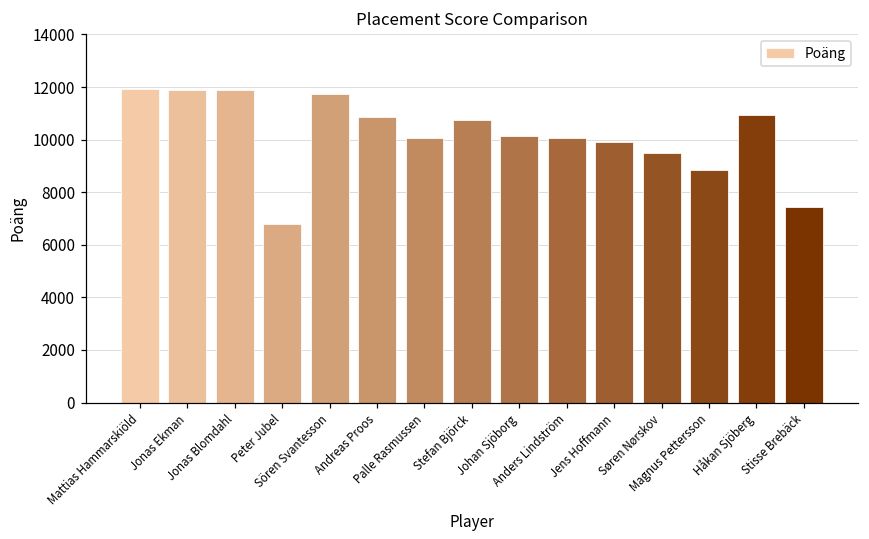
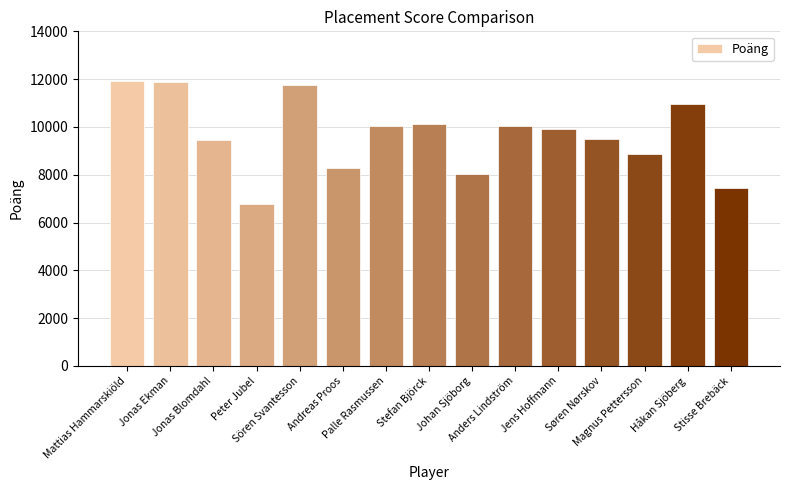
Jonas Blomdahl: 11900 -> 9500
Andreas Proos: 10900 -> 8300
Stefan Björck: 10800 -> 10100
Johan Sjöborg: 10100 -> 8000
